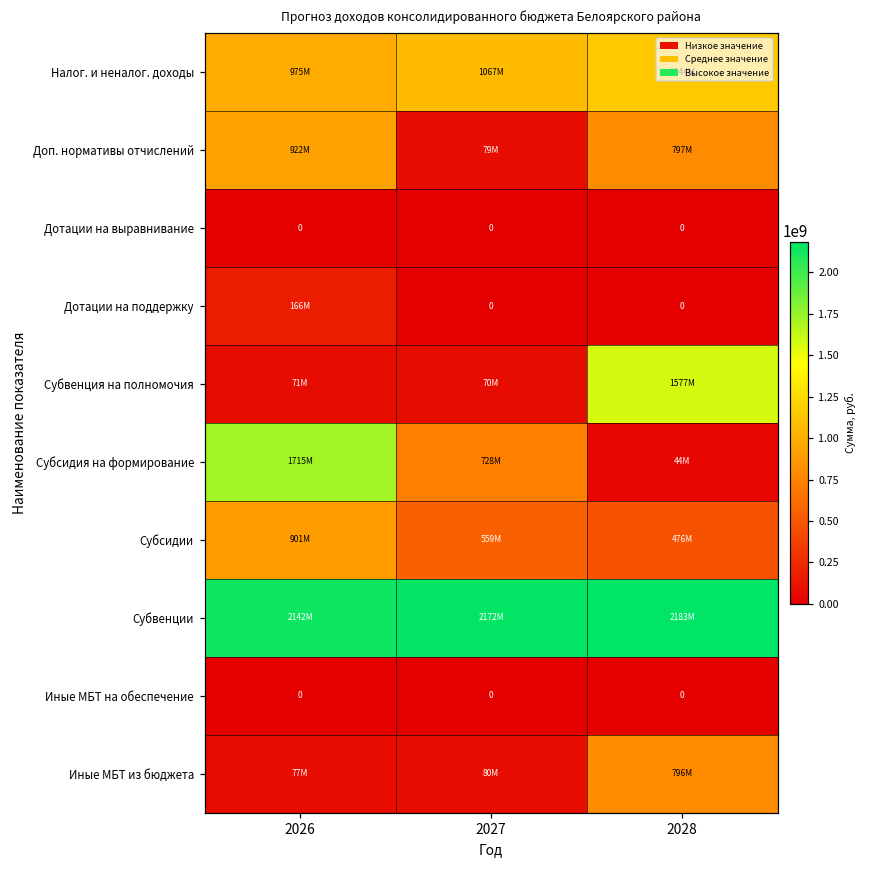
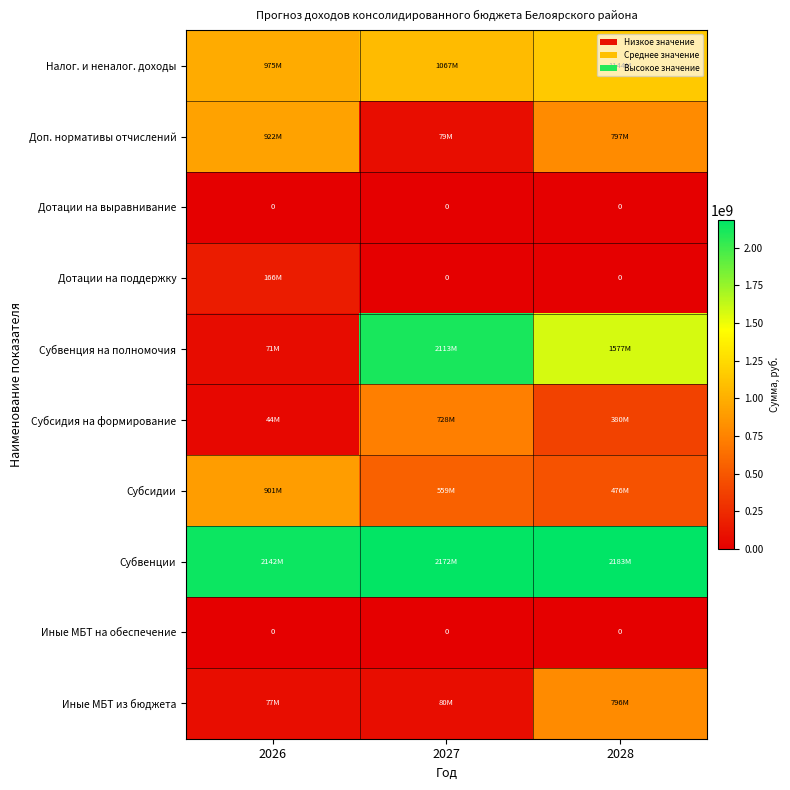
Субвенция на полномочия, 2027: 70M -> 2113M
Субсидия на формирование, 2026: 1715M -> 44M
Субсидия на формирование, 2028: 44M -> 380M
